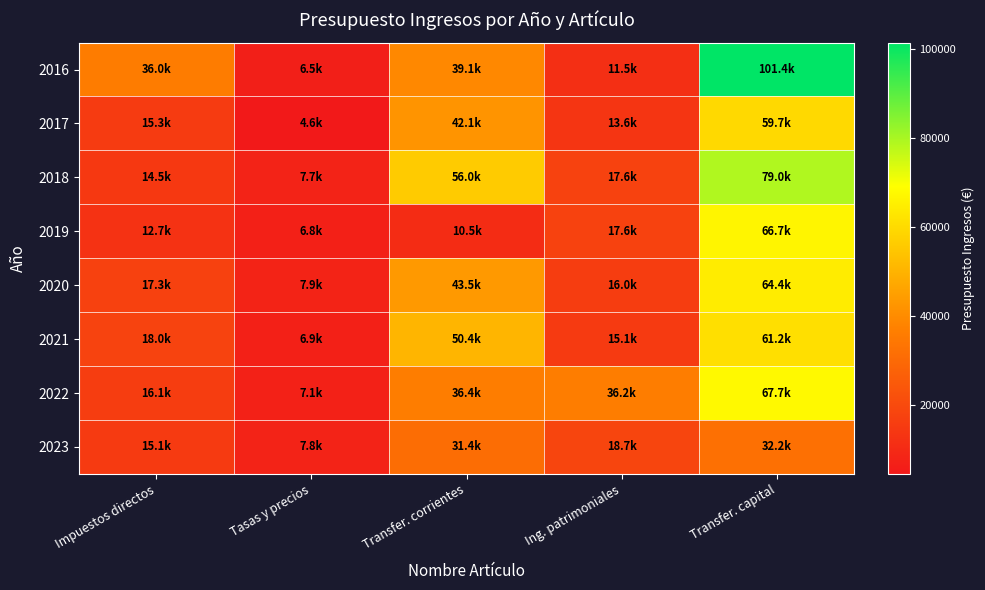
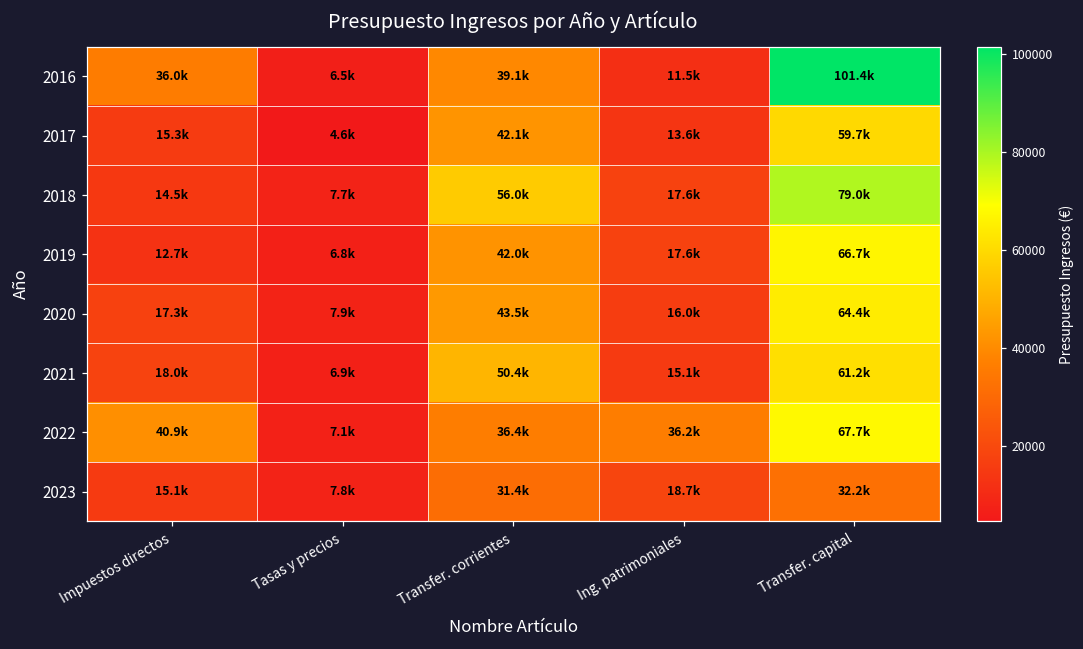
2019, Transfer. corrientes: 10.5k -> 42.0k
2022, Impuestos directos: 16.1k -> 40.9k
